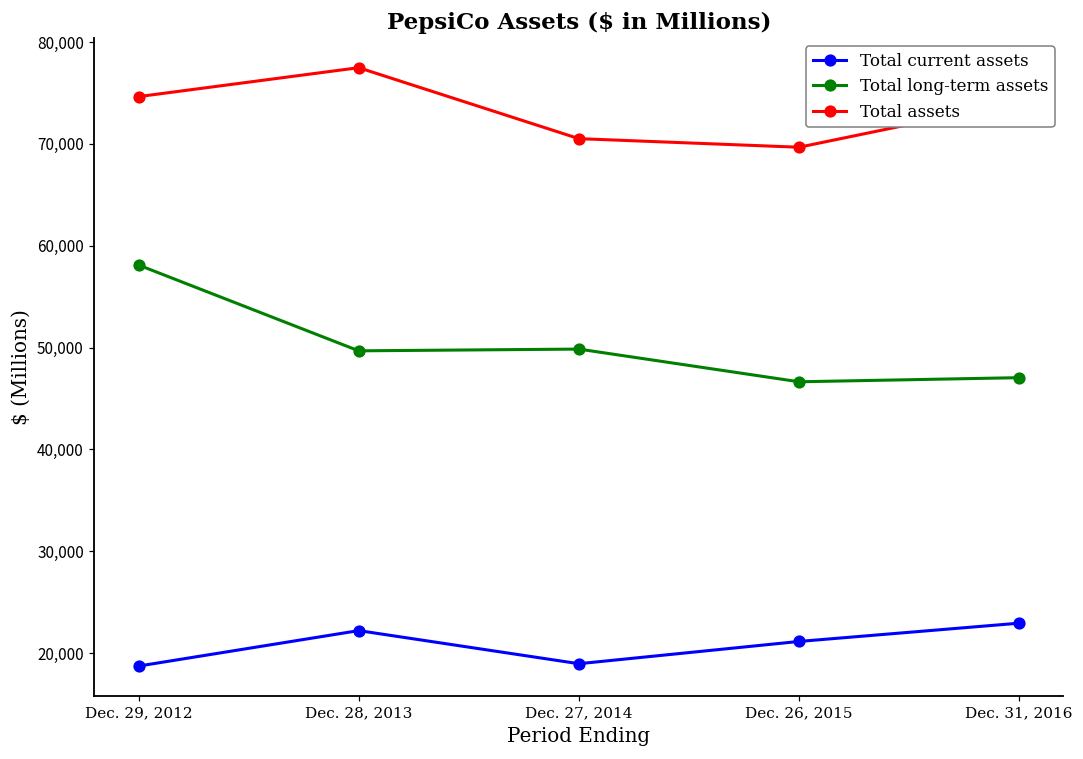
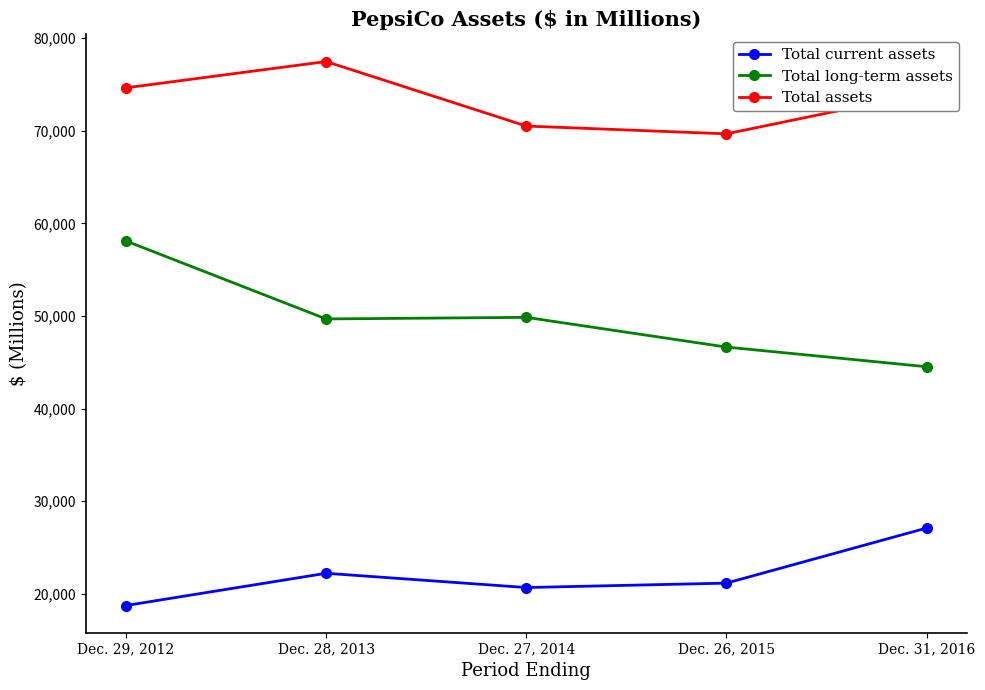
Total current assets, Dec. 27, 2014: 19,000 -> 21,000
Total current assets, Dec. 31, 2016: 23,000 -> 27,000
Total long-term assets, Dec. 31, 2016: 47,000 -> 45,000
